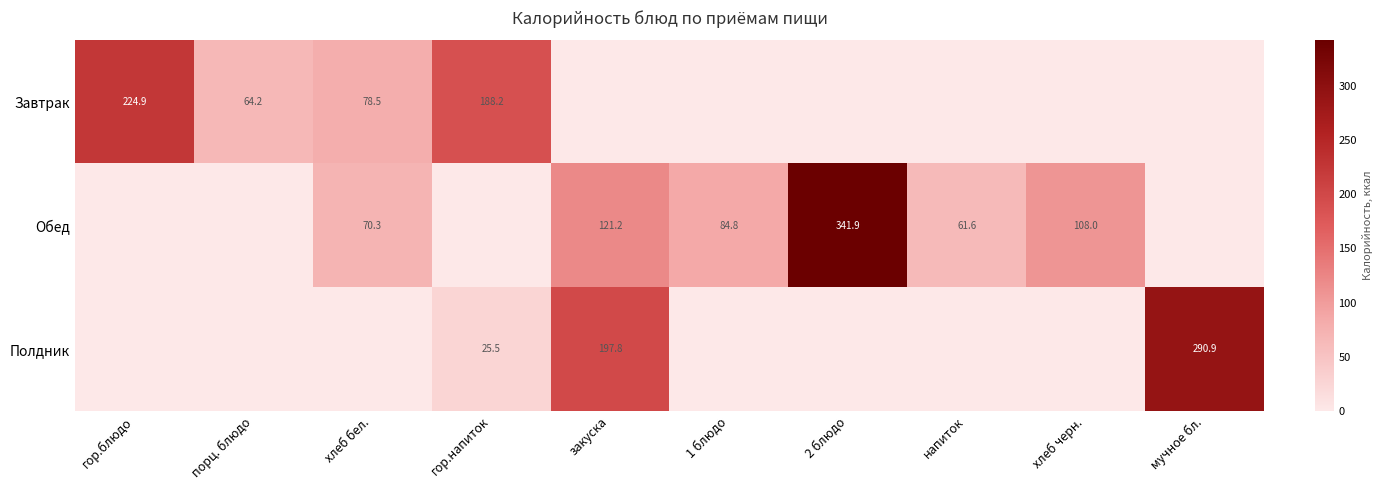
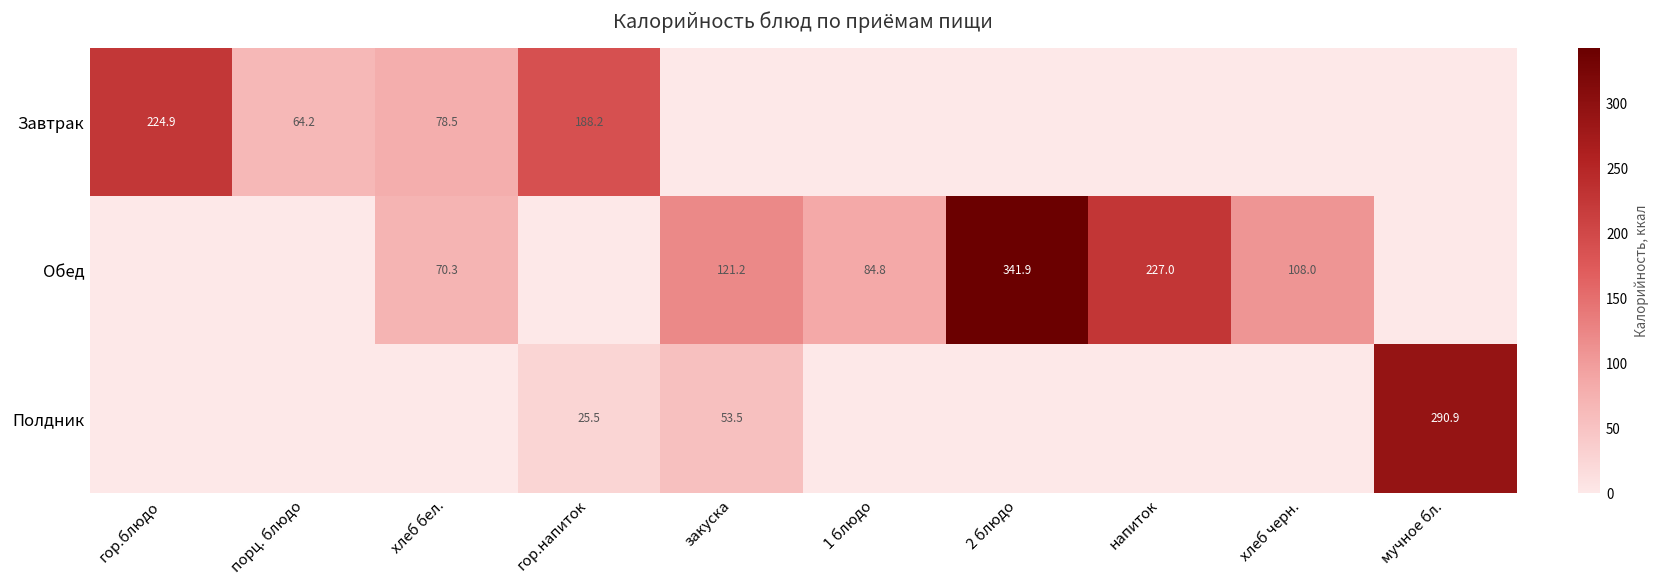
Обед, напиток: 61.6 -> 227.0
Полдник, закуска: 197.8 -> 53.5
